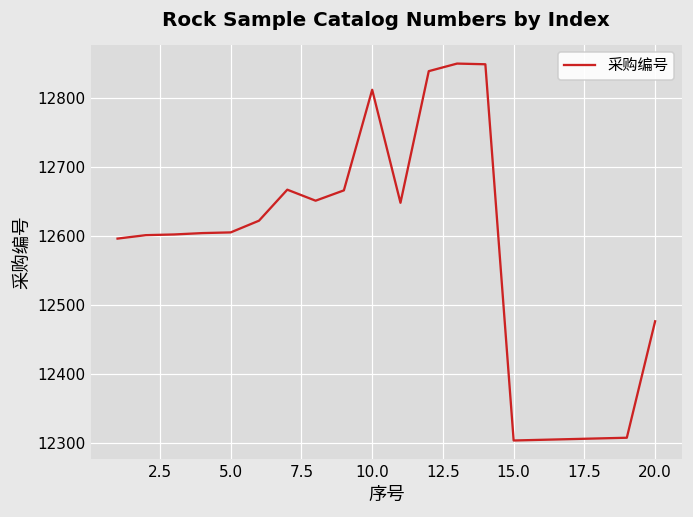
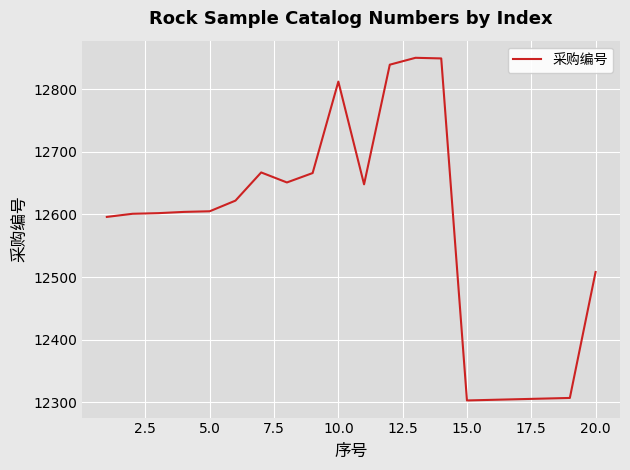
20.0: 12480 -> 12510
